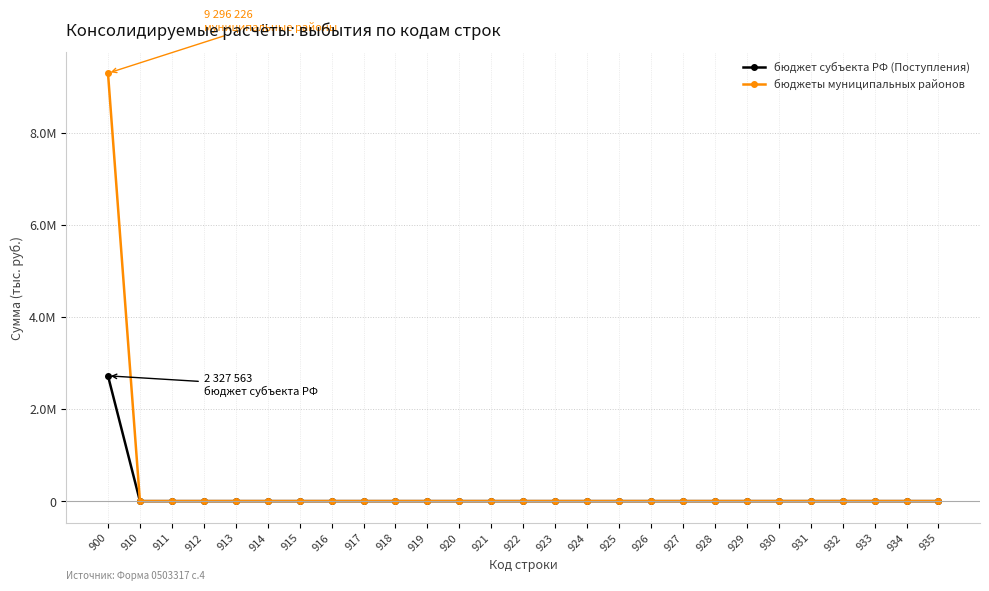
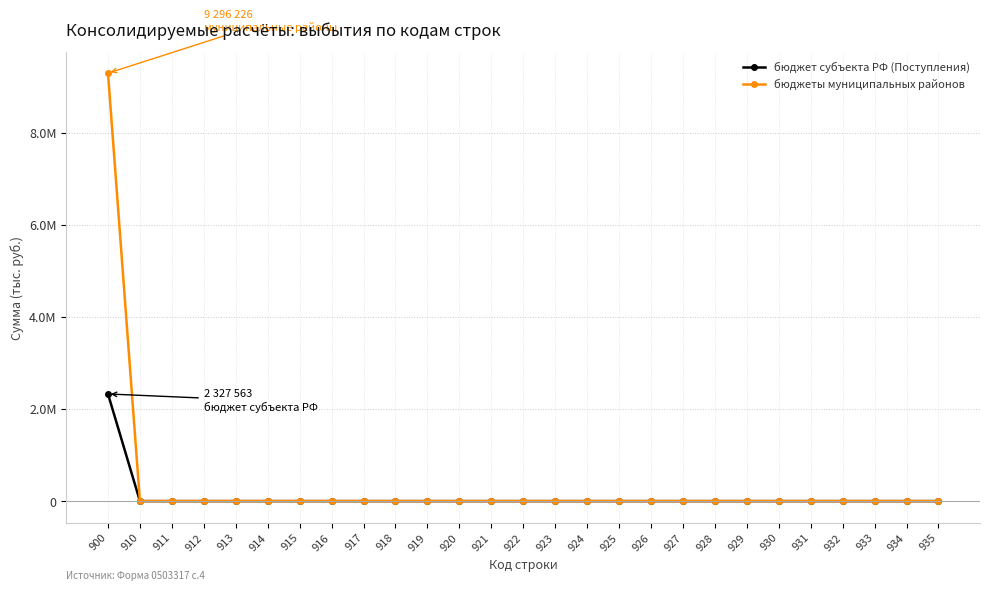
бюджет субъекта РФ (Поступления), 900: 2700000 -> 2300000
